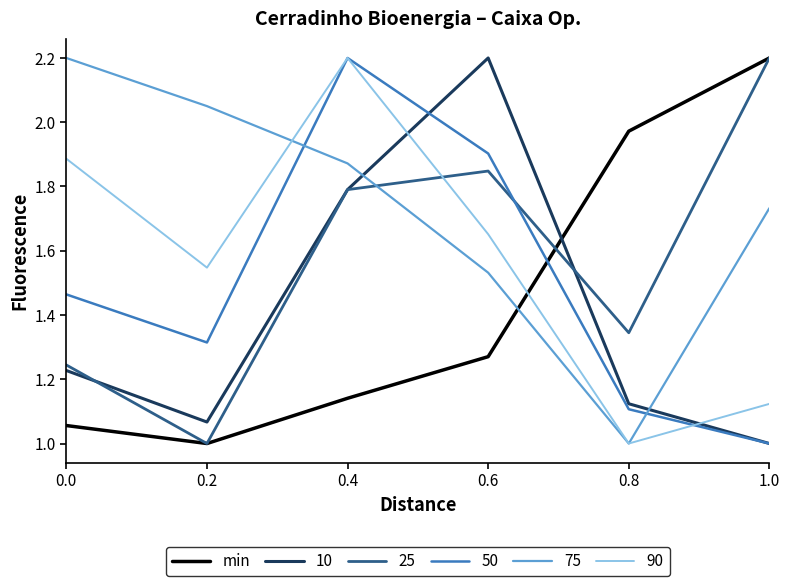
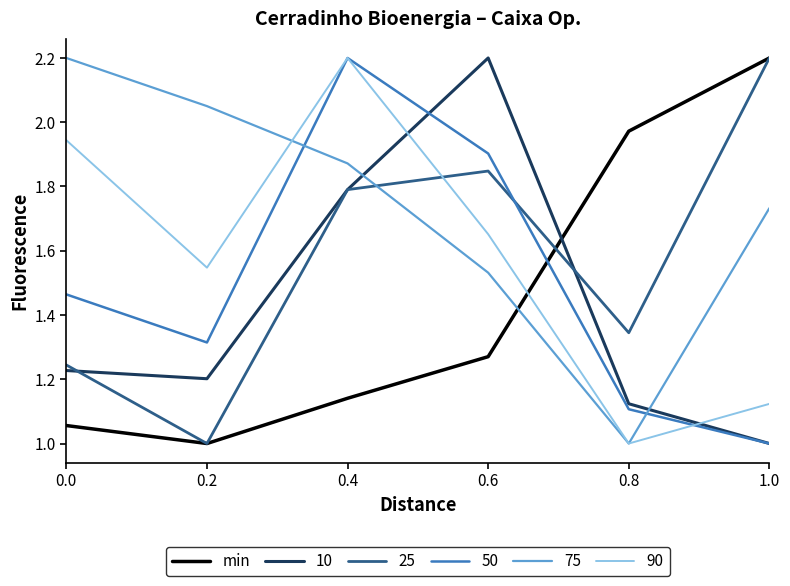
90, 0.0: 1.89 -> 1.94
10, 0.2: 1.07 -> 1.20
